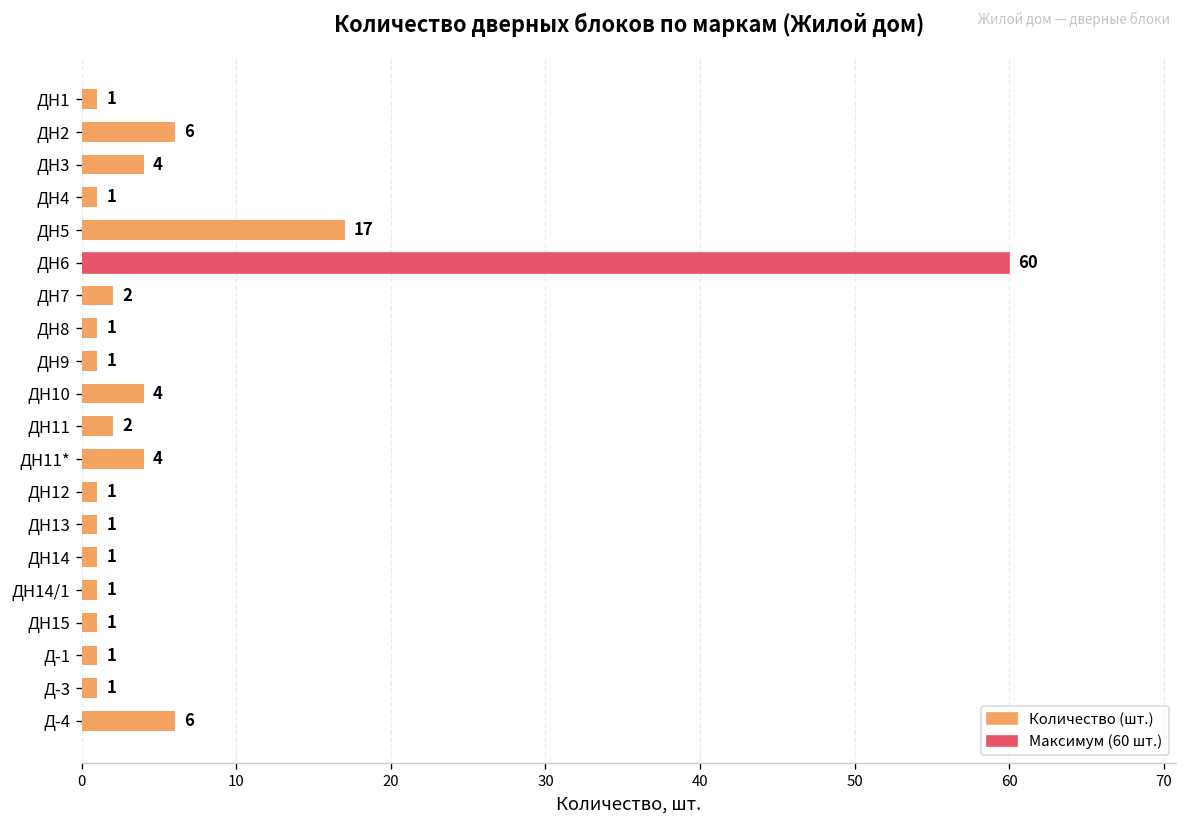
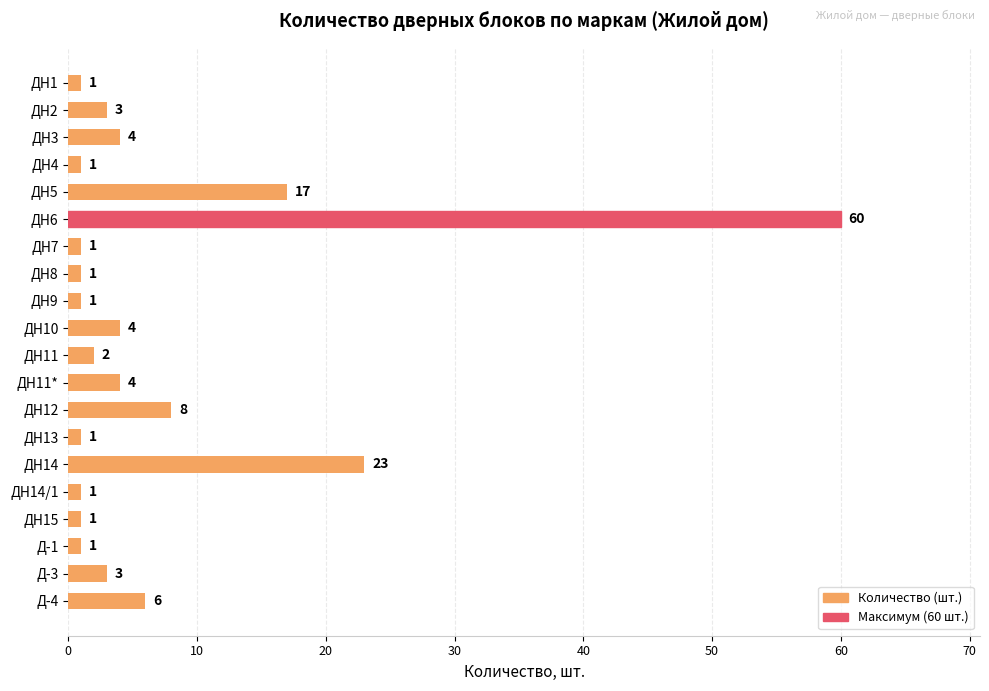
ДН2: 6 -> 3
ДН7: 2 -> 1
ДН12: 1 -> 8
ДН14: 1 -> 23
Д-3: 1 -> 3
